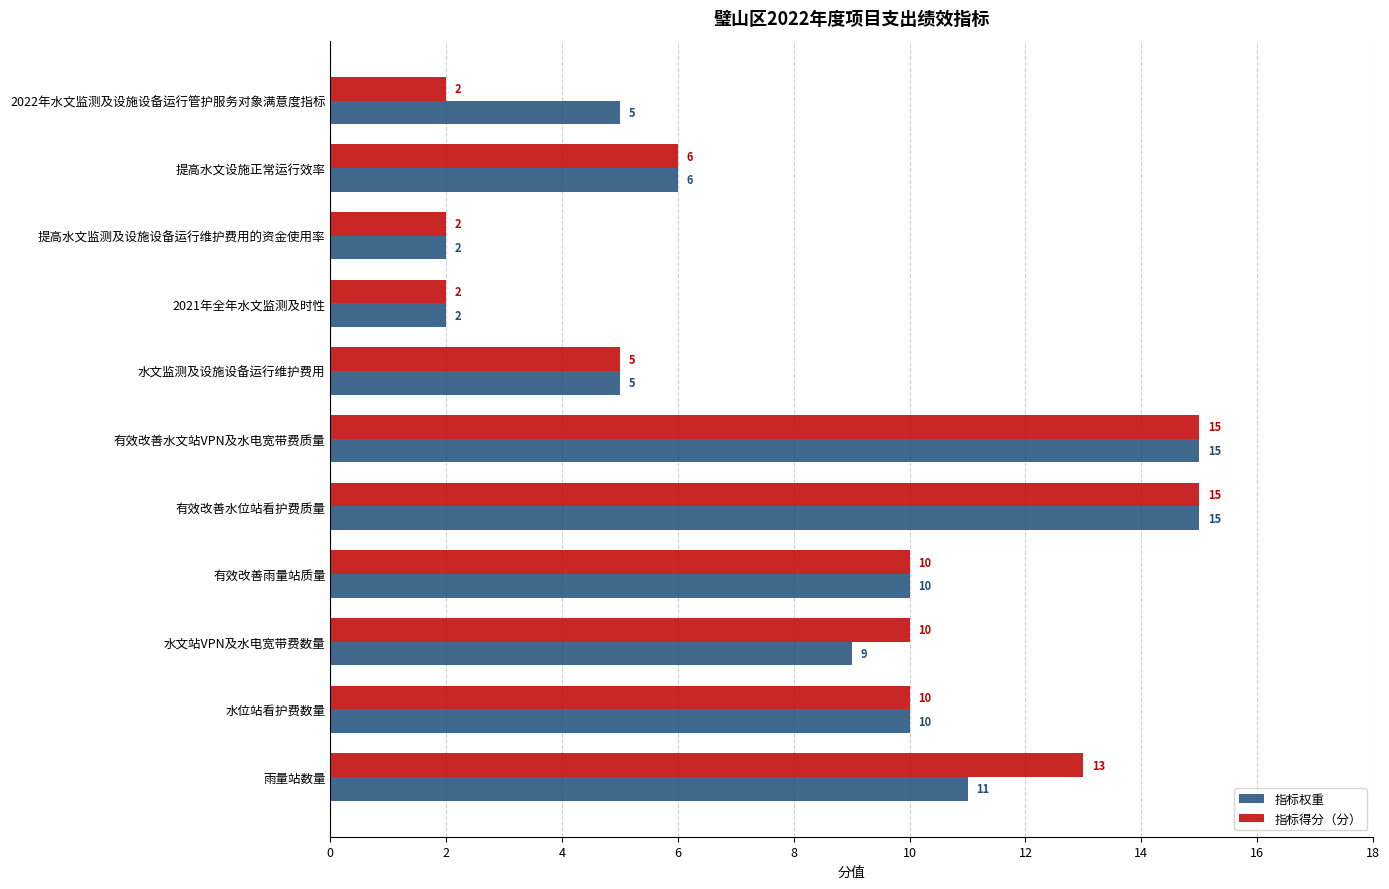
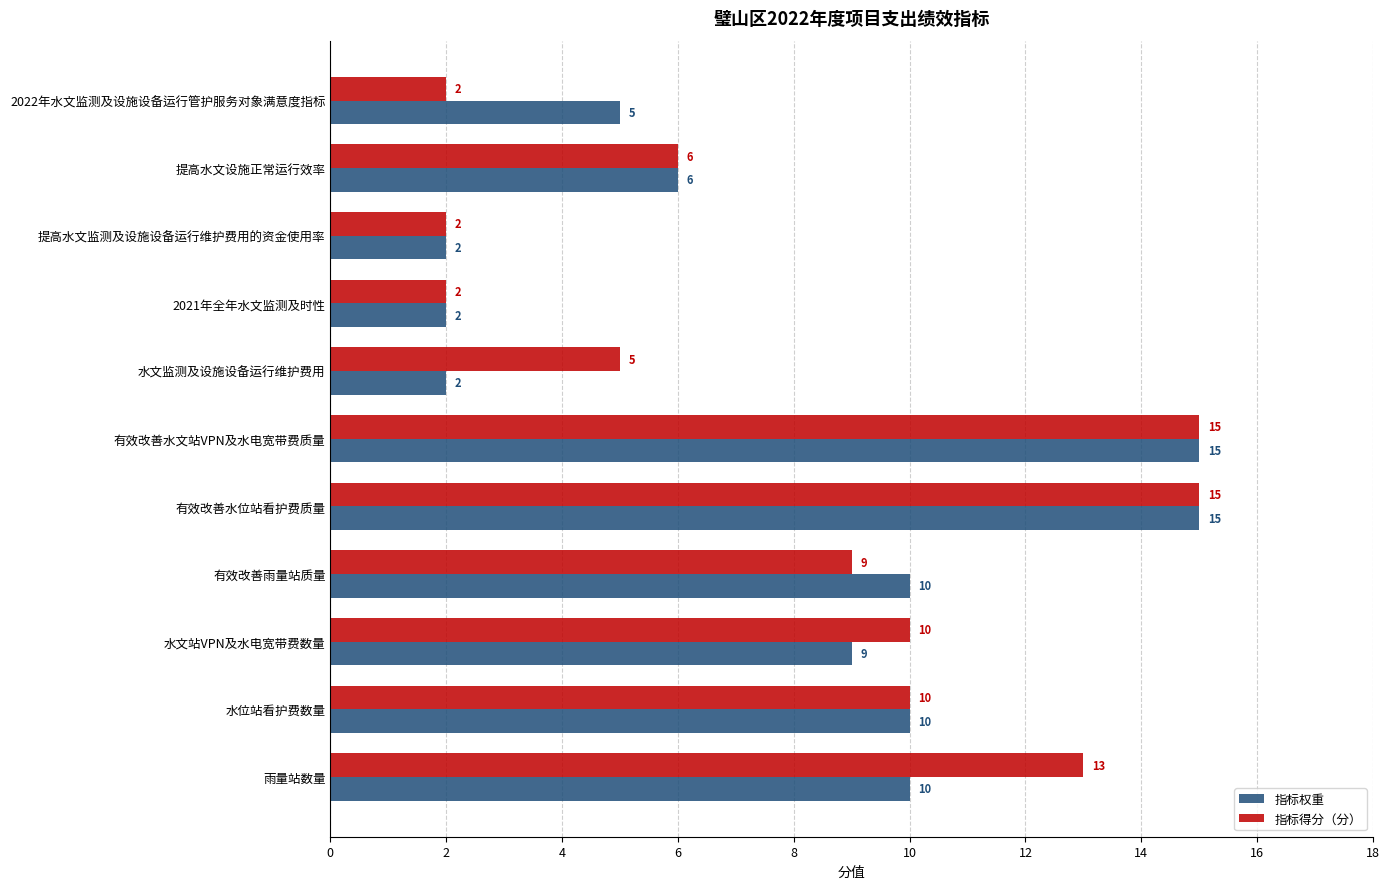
指标权重, 水文监测及设施设备运行维护费用: 5 -> 2
指标得分（分）, 有效改善雨量站质量: 10 -> 9
指标权重, 雨量站数量: 11 -> 10
